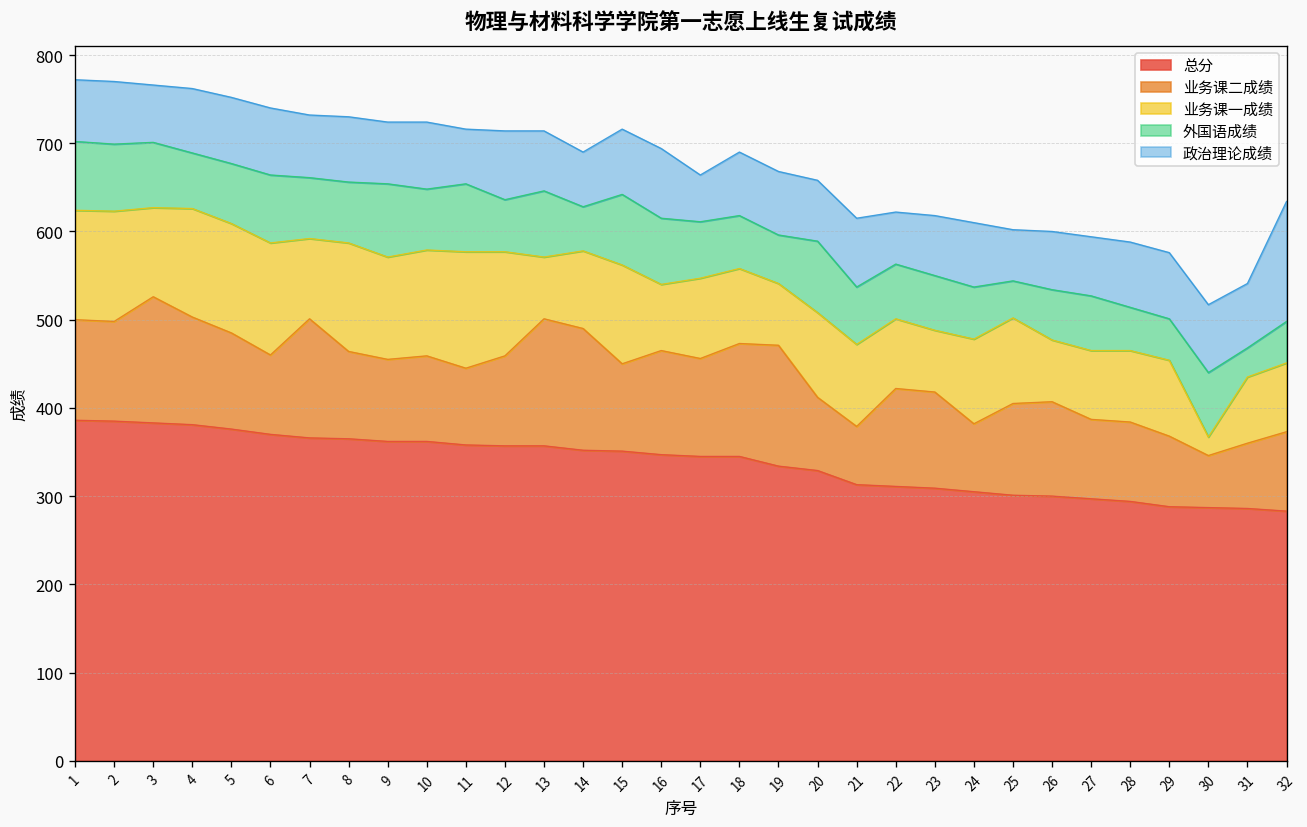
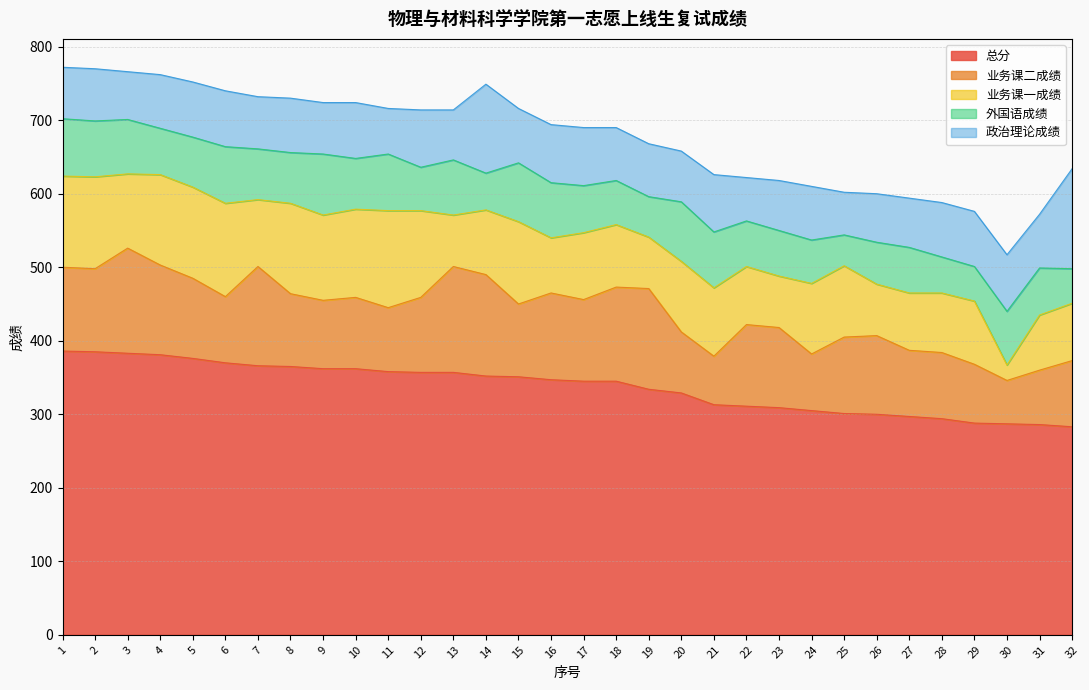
政治理论成绩, 14: 60 -> 120
政治理论成绩, 17: 50 -> 80
外国语成绩, 21: 70 -> 80
外国语成绩, 31: 30 -> 60
